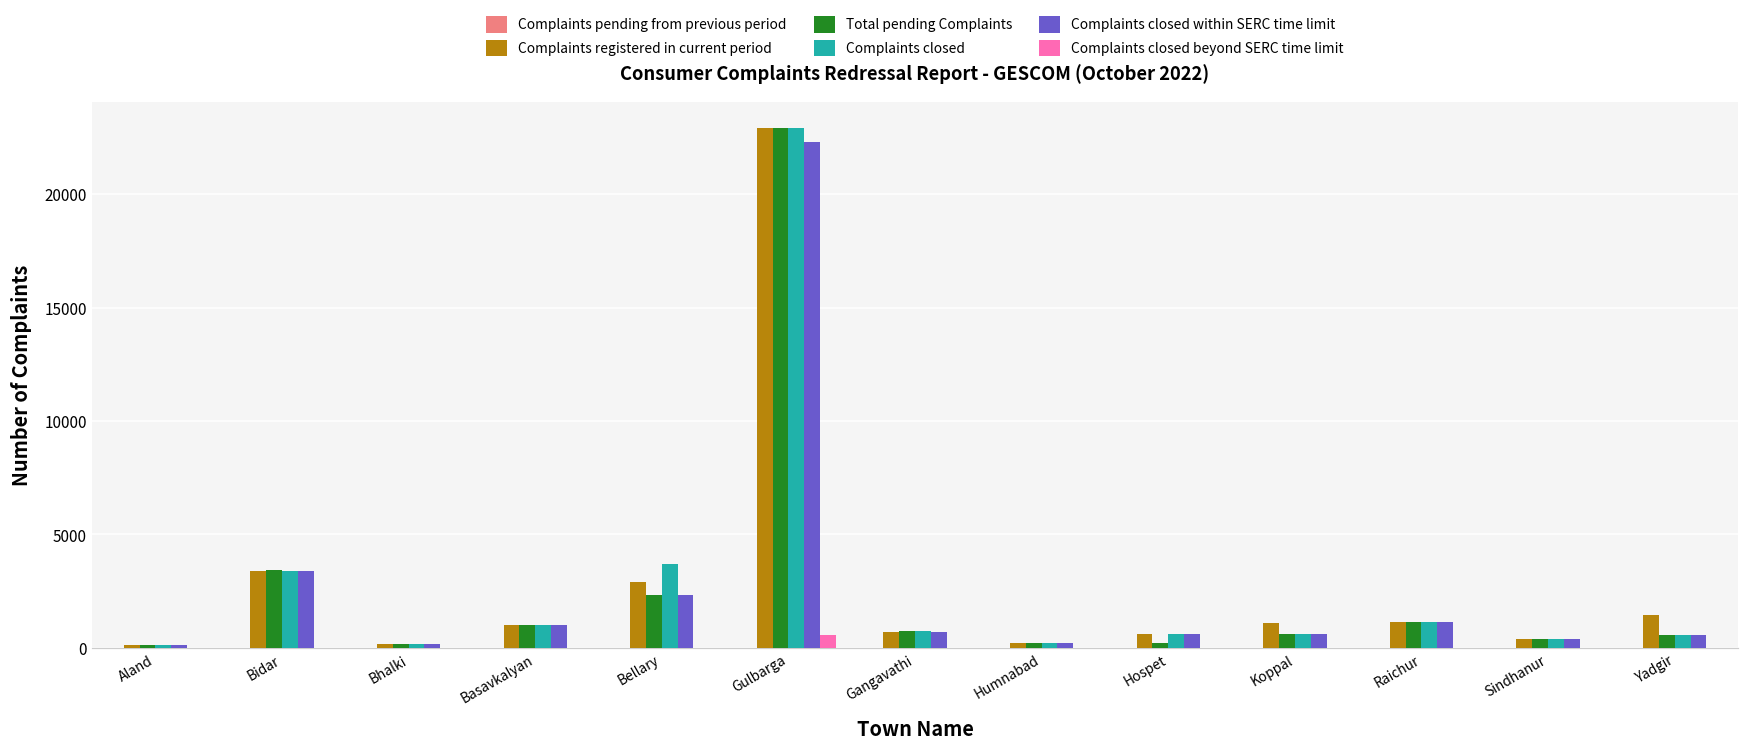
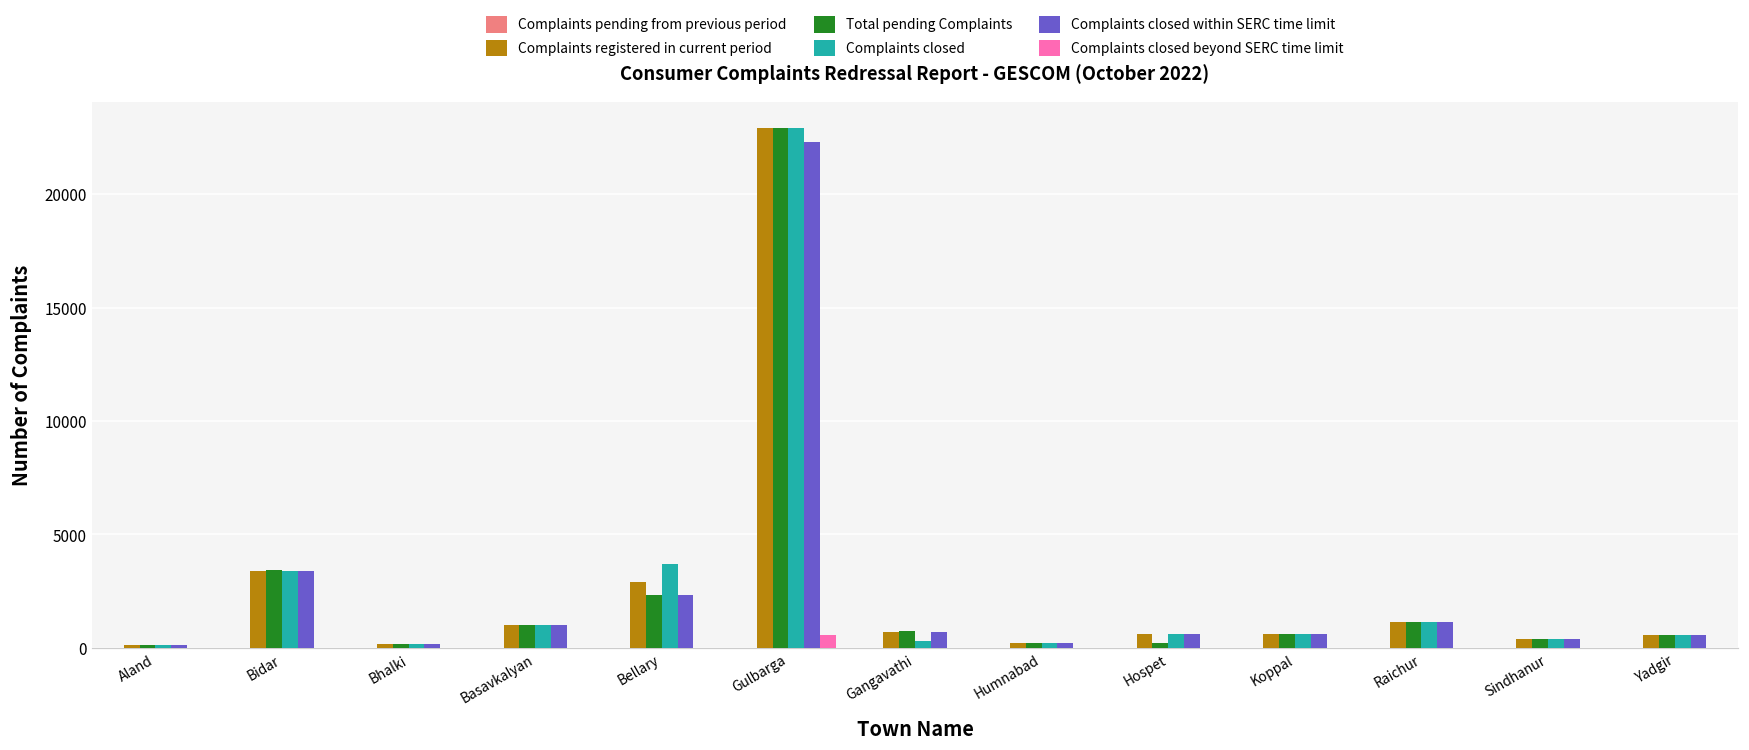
Complaints closed, Gangavathi: 700 -> 300
Complaints registered in current period, Koppal: 1100 -> 600
Complaints registered in current period, Yadgir: 1500 -> 600
